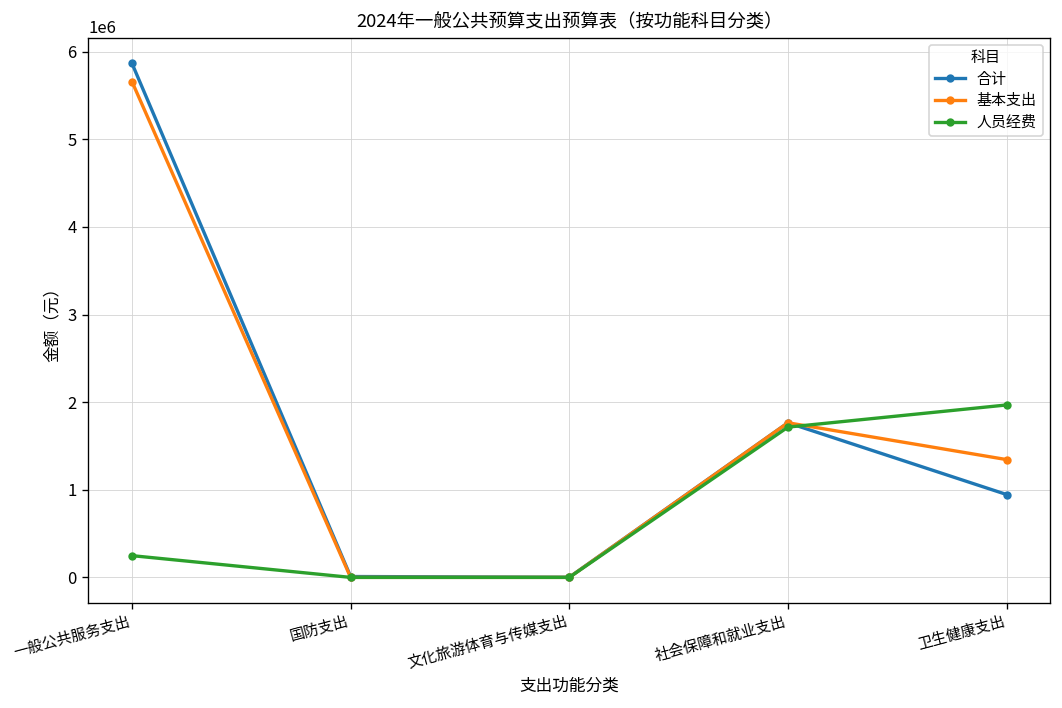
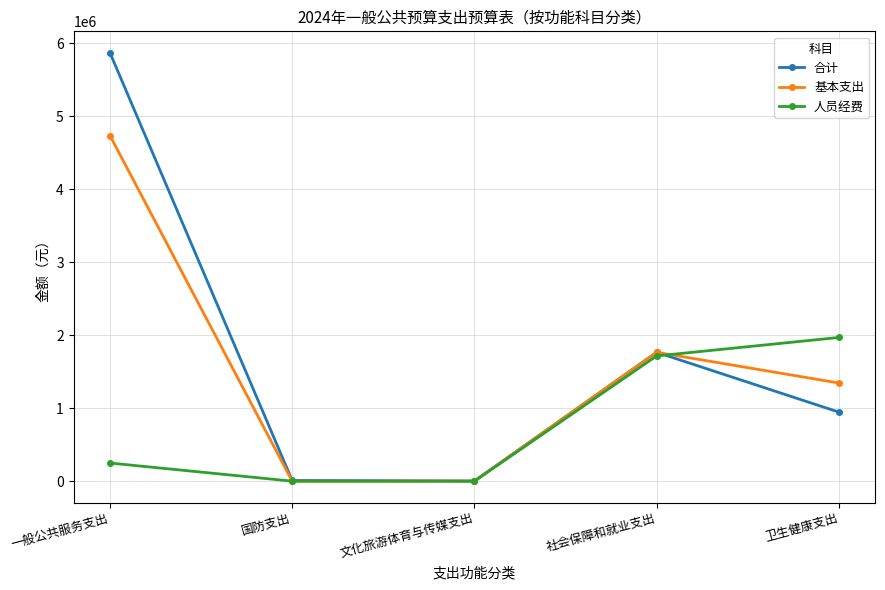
基本支出, 一般公共服务支出: 5700000 -> 4700000
